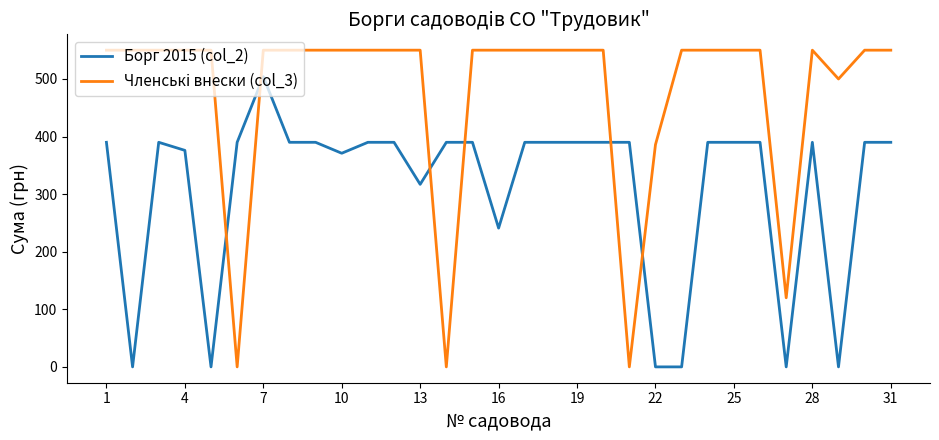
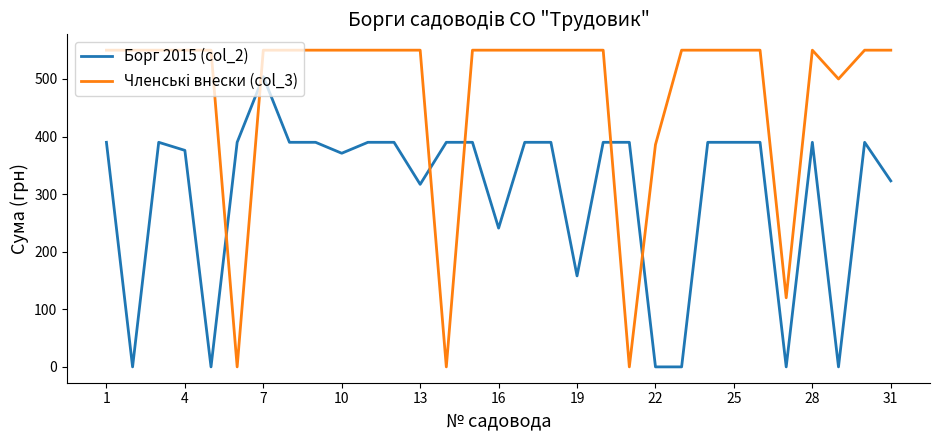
Борг 2015 (col_2), 19: 390 -> 160
Борг 2015 (col_2), 31: 390 -> 320
